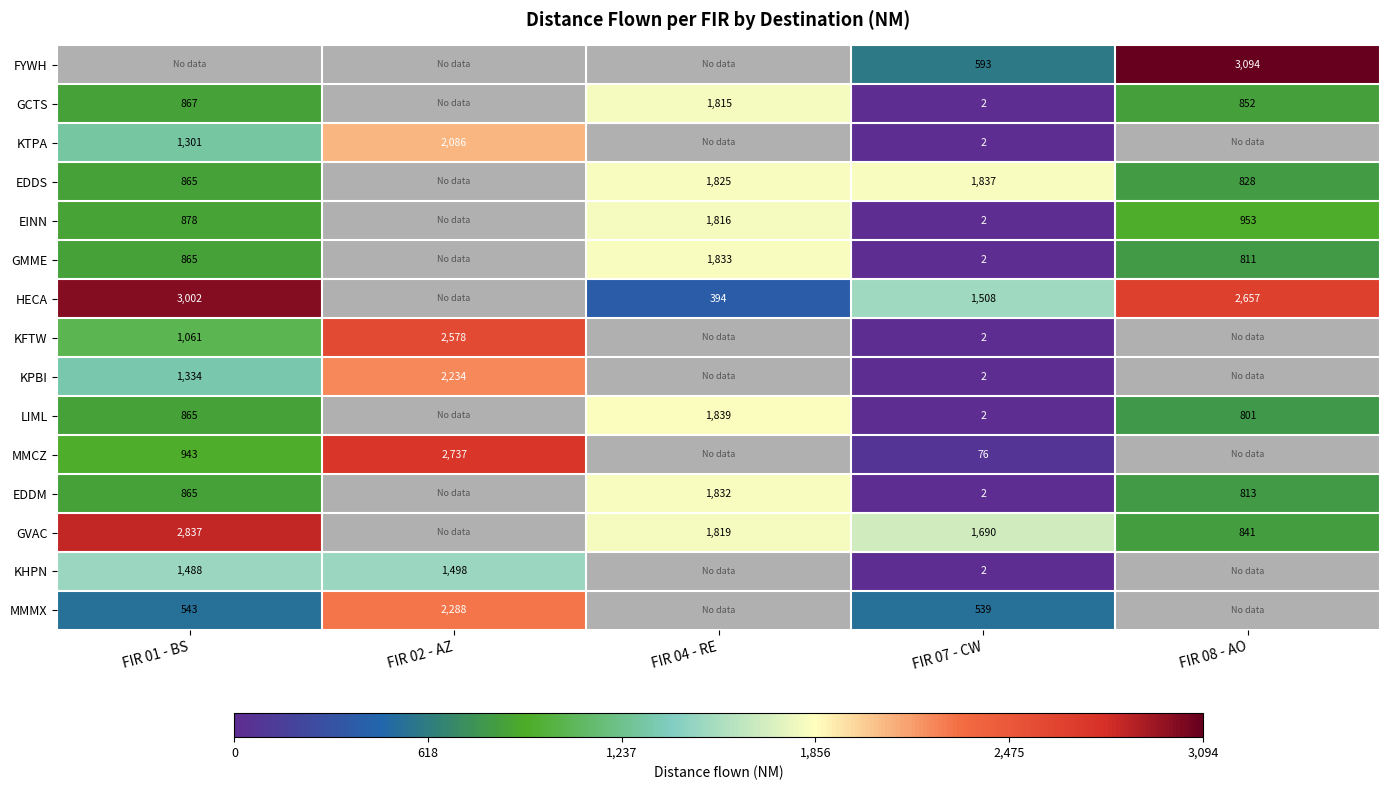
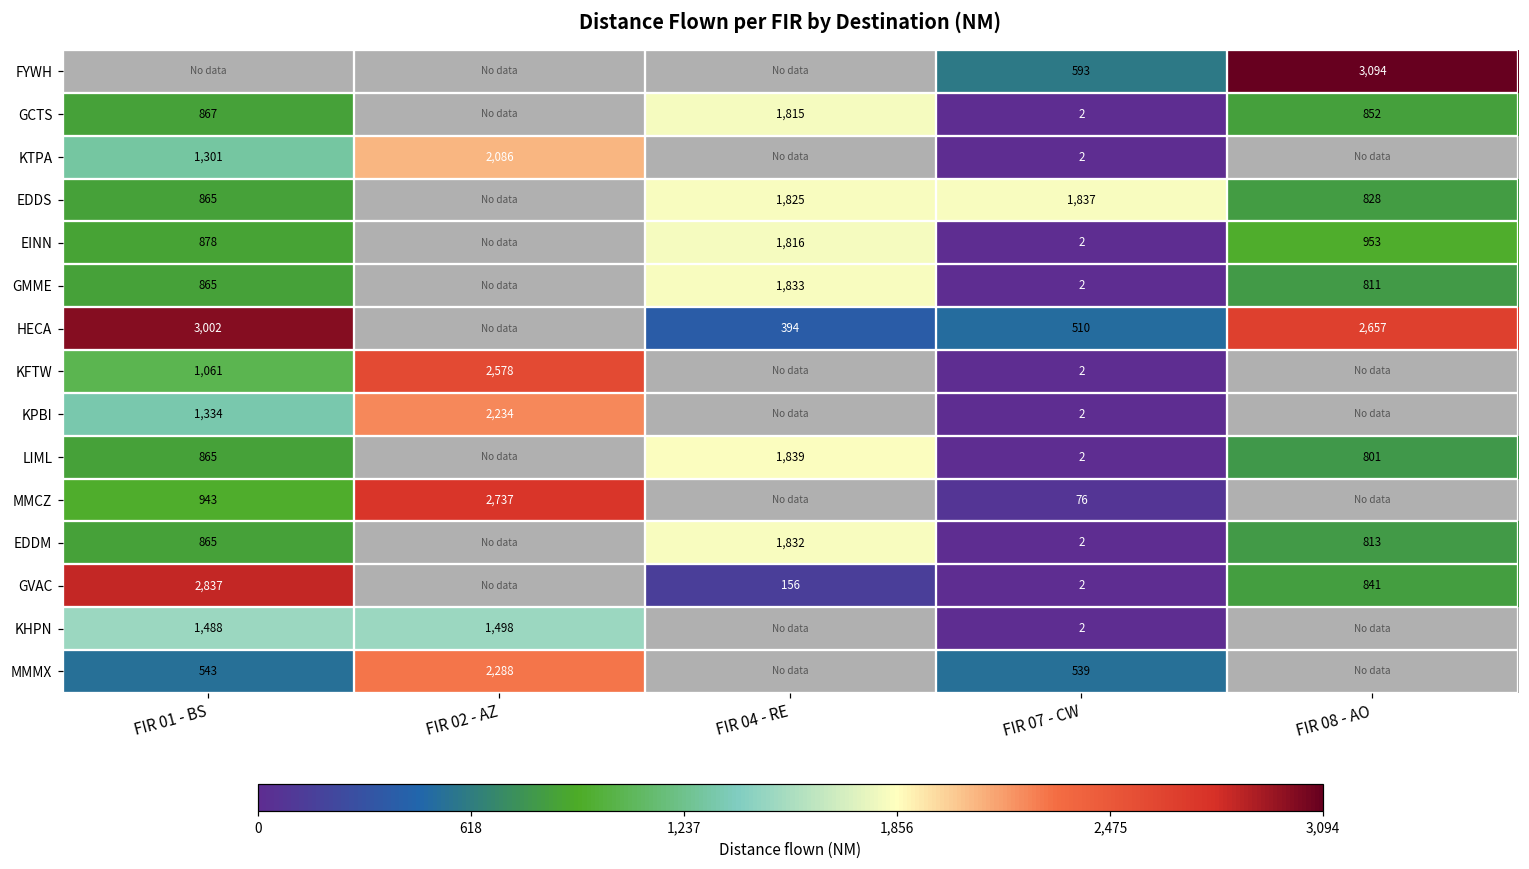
HECA, FIR 07 - CW: 1,508 -> 510
GVAC, FIR 04 - RE: 1,819 -> 156
GVAC, FIR 07 - CW: 1,690 -> 2
